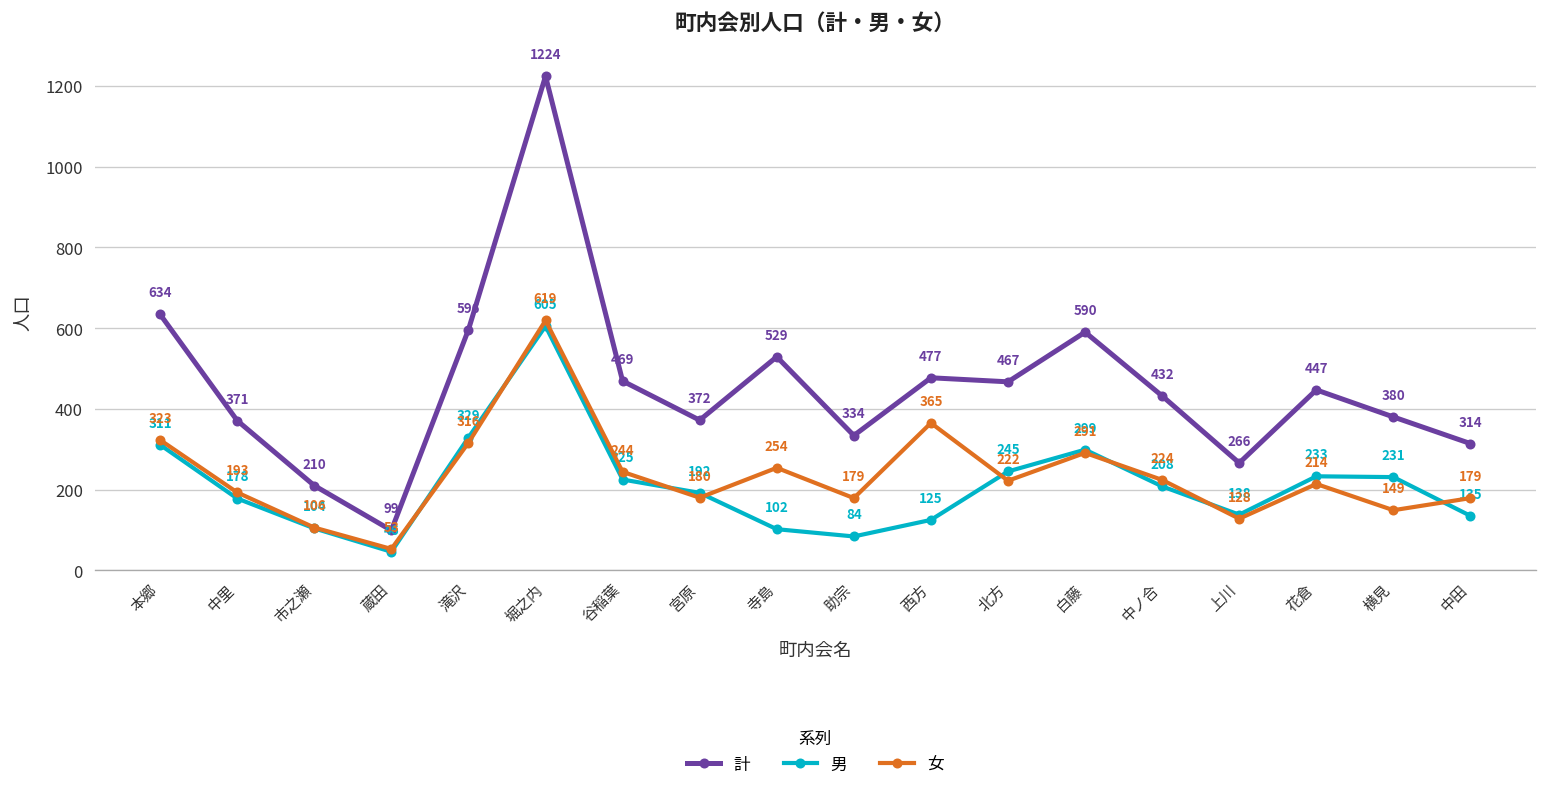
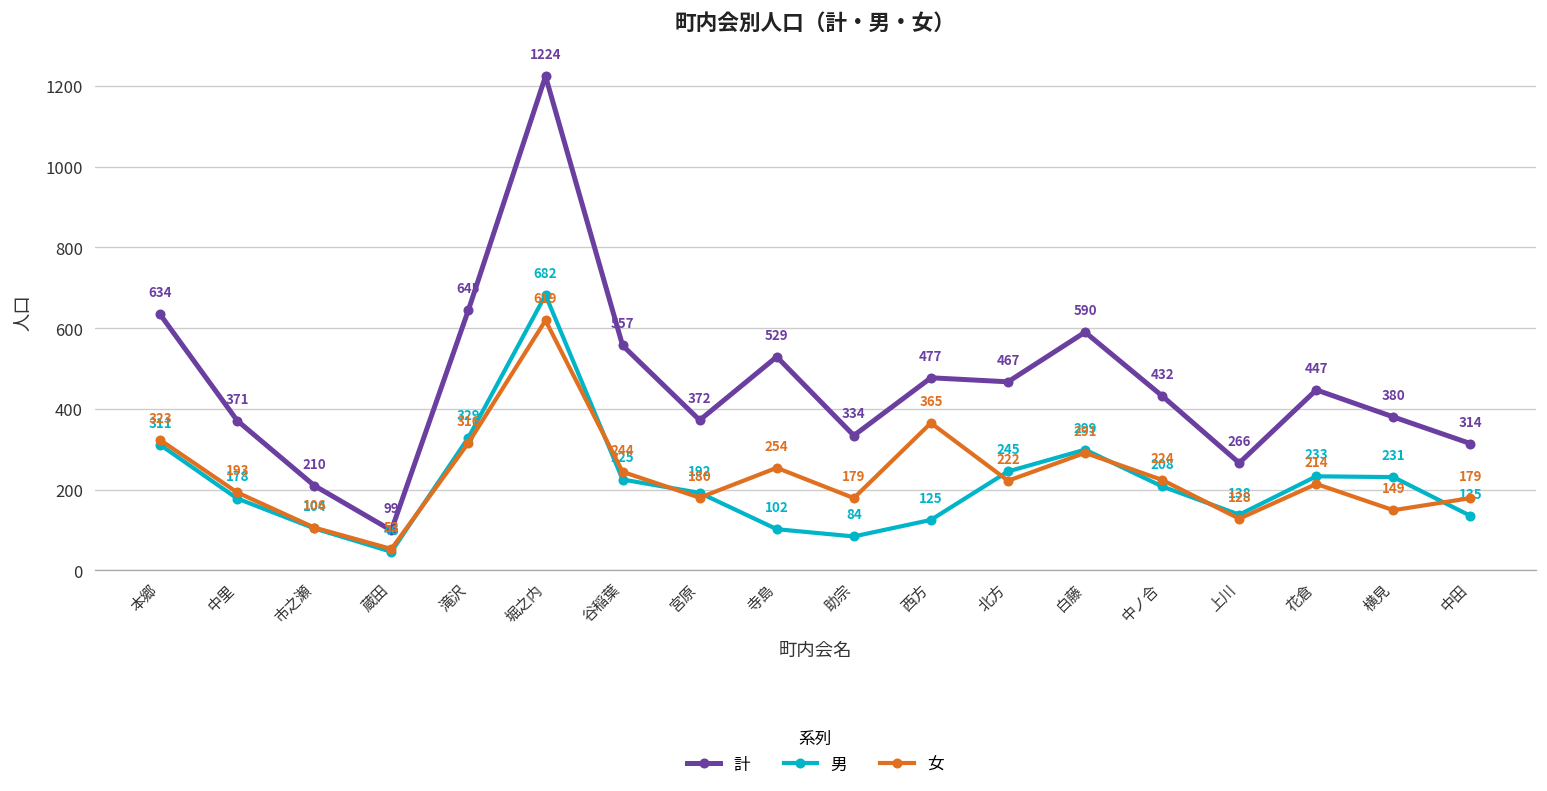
計, 滝沢: 596 -> 645
男, 堀之内: 605 -> 682
計, 谷稲葉: 469 -> 557
